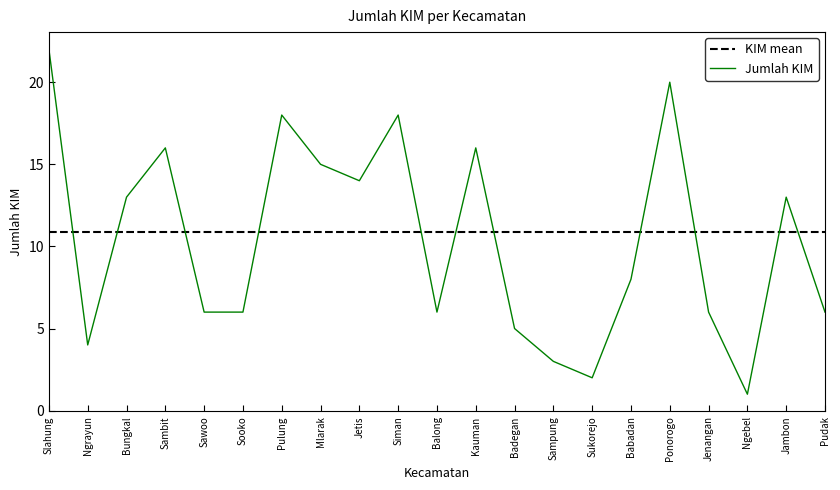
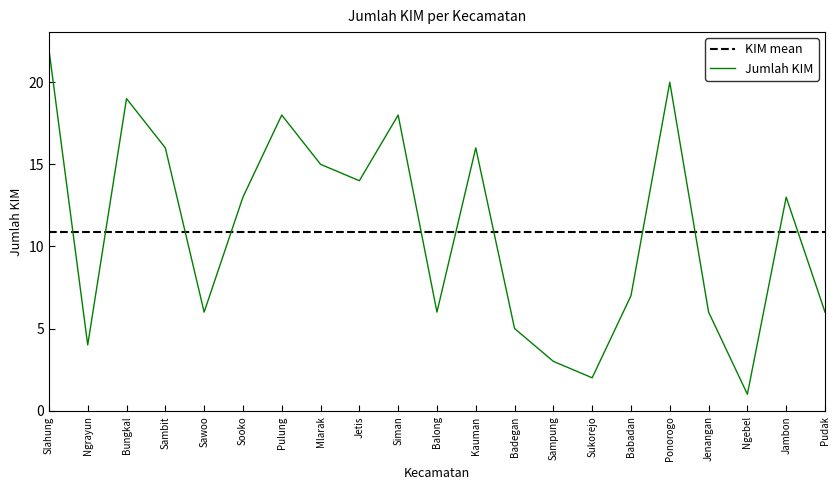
Jumlah KIM, Bungkal: 13 -> 19
Jumlah KIM, Sooko: 6 -> 13
Jumlah KIM, Babadan: 8 -> 7
